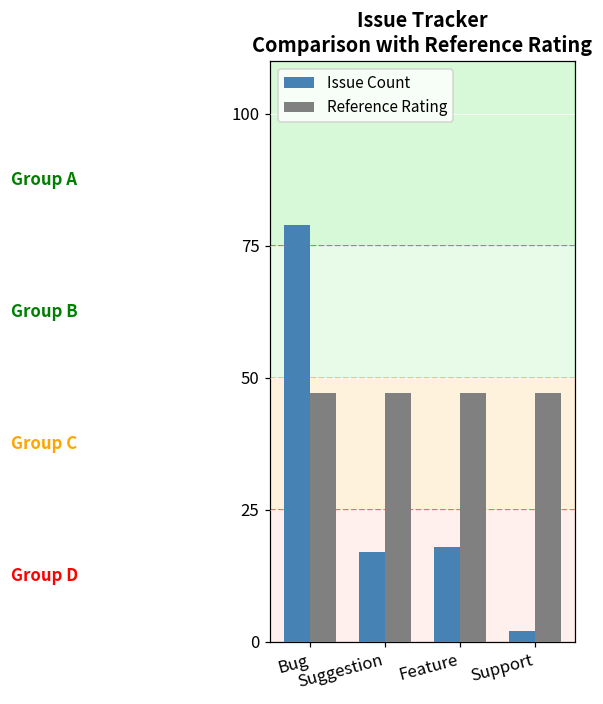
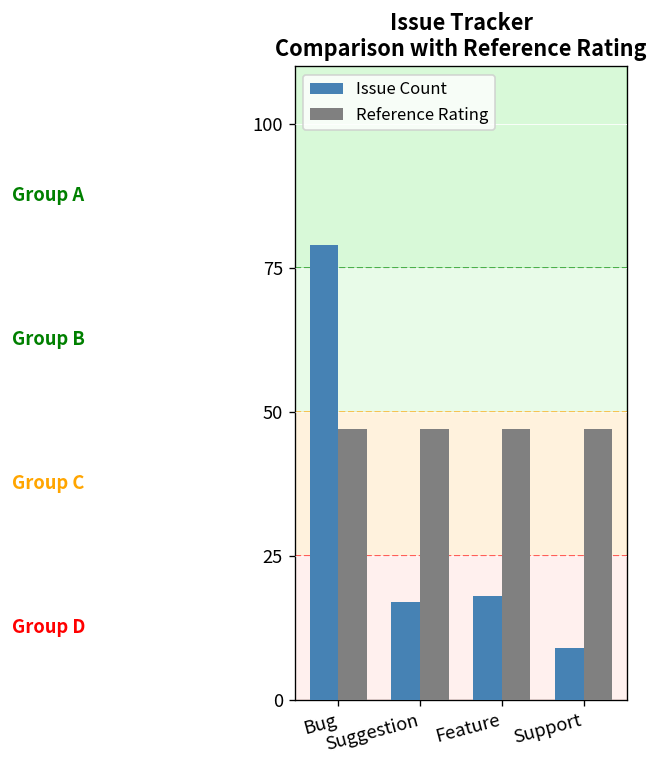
Issue Count, Support: 2 -> 9
